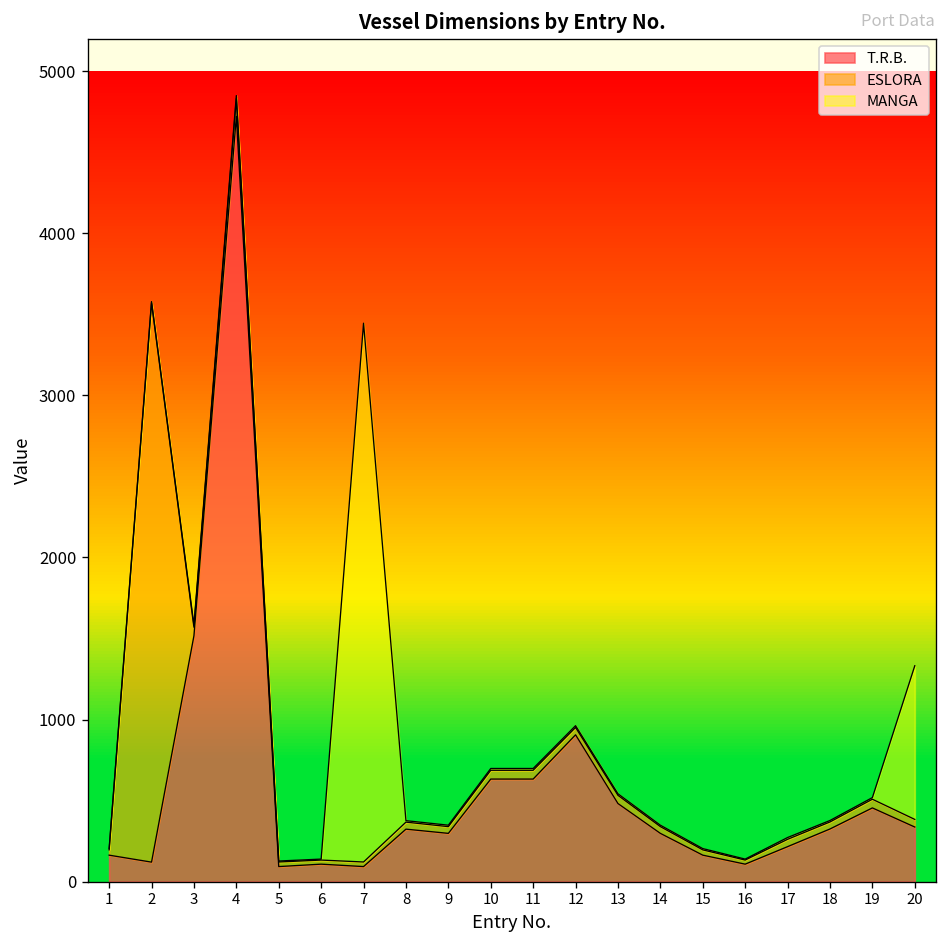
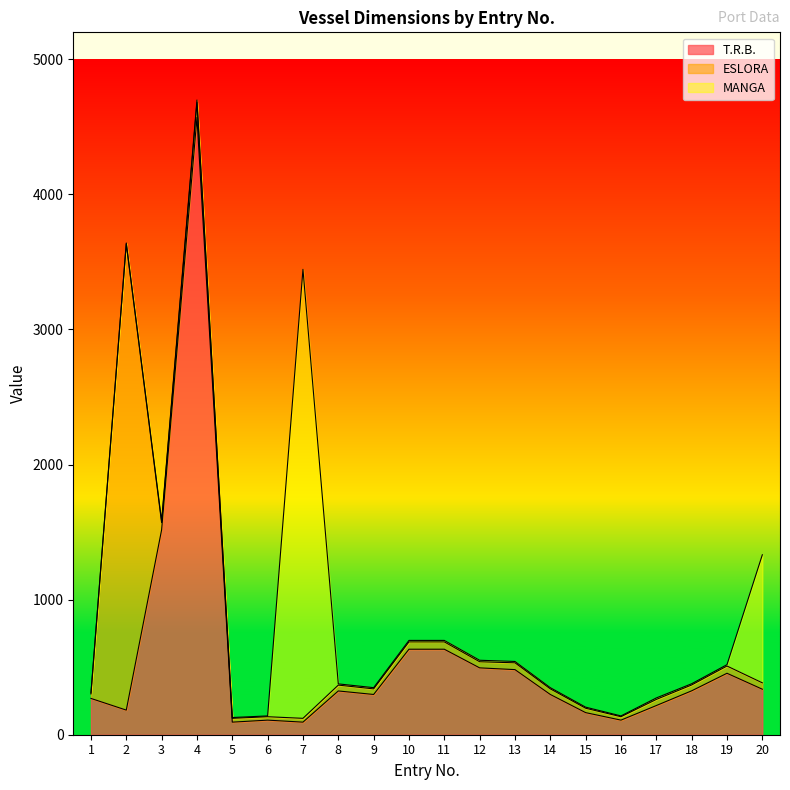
T.R.B., 1: 160 -> 270
T.R.B., 2: 120 -> 180
T.R.B., 4: 4720 -> 4570
T.R.B., 12: 910 -> 500
